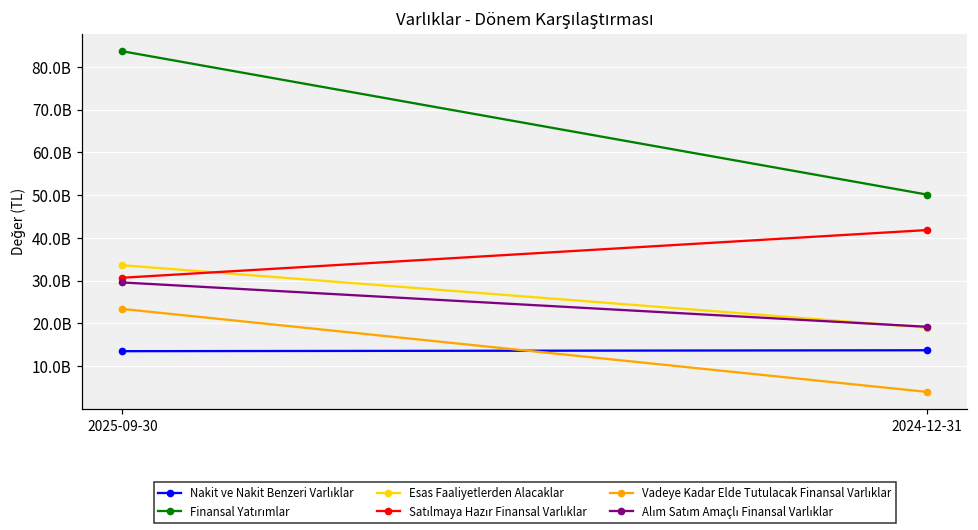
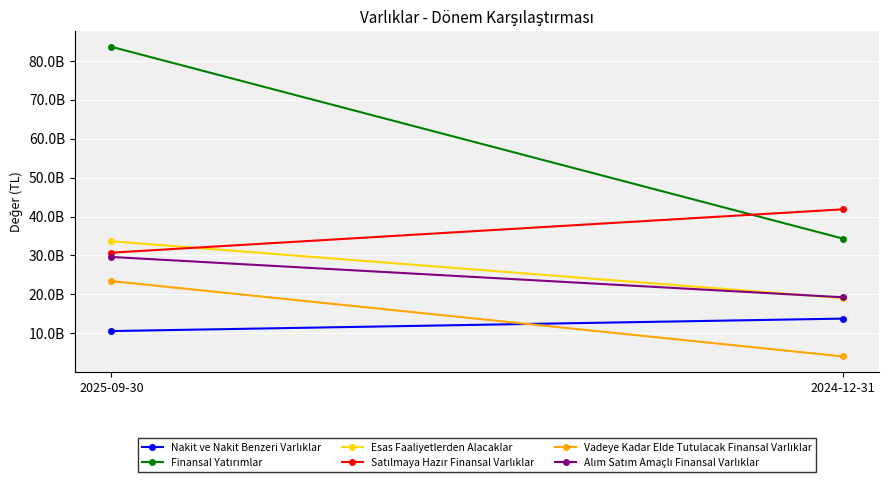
Nakit ve Nakit Benzeri Varlıklar, 2025-09-30: 14000000000 -> 11000000000
Finansal Yatırımlar, 2024-12-31: 50000000000 -> 34000000000
